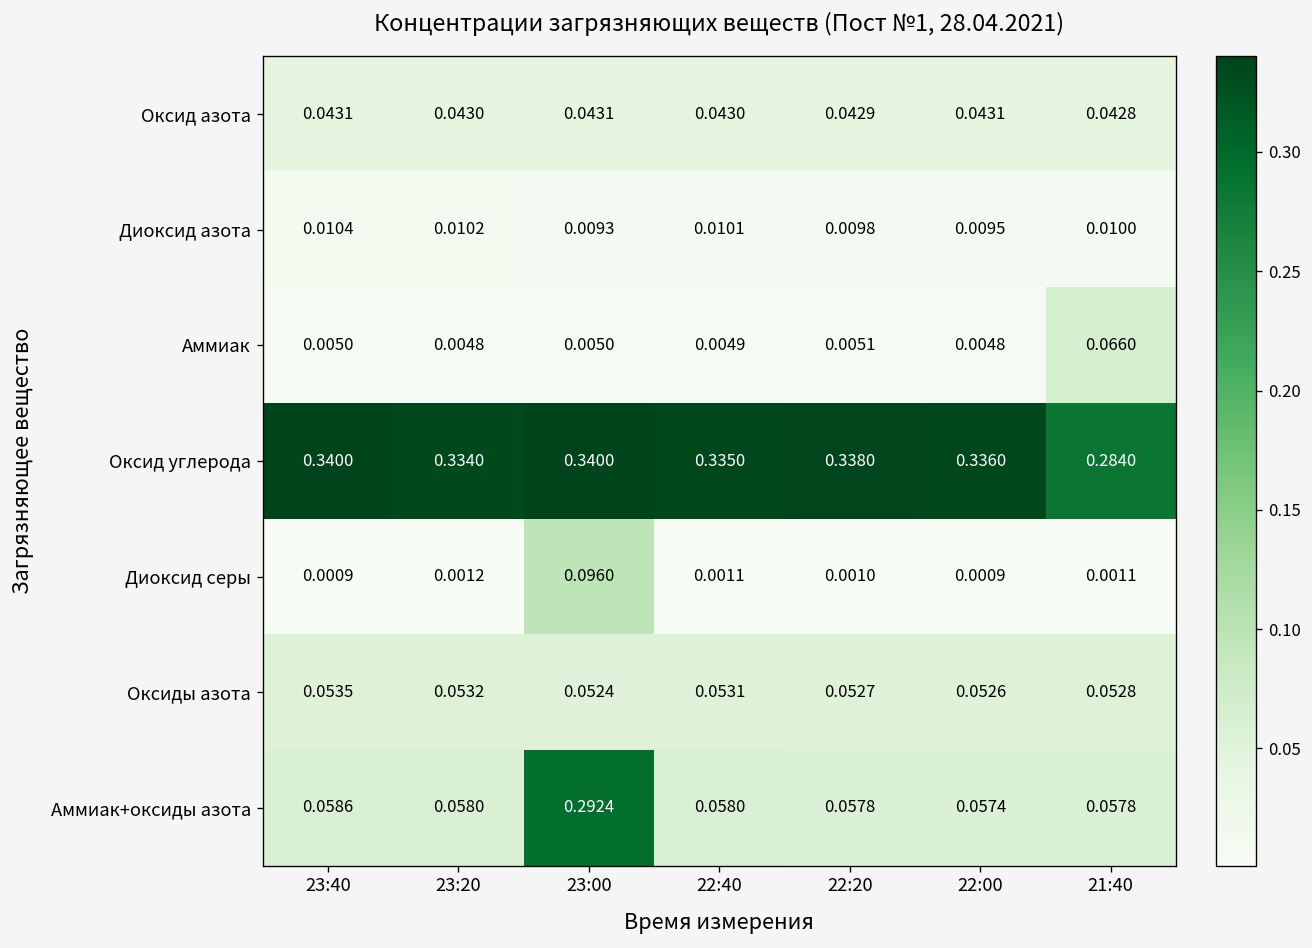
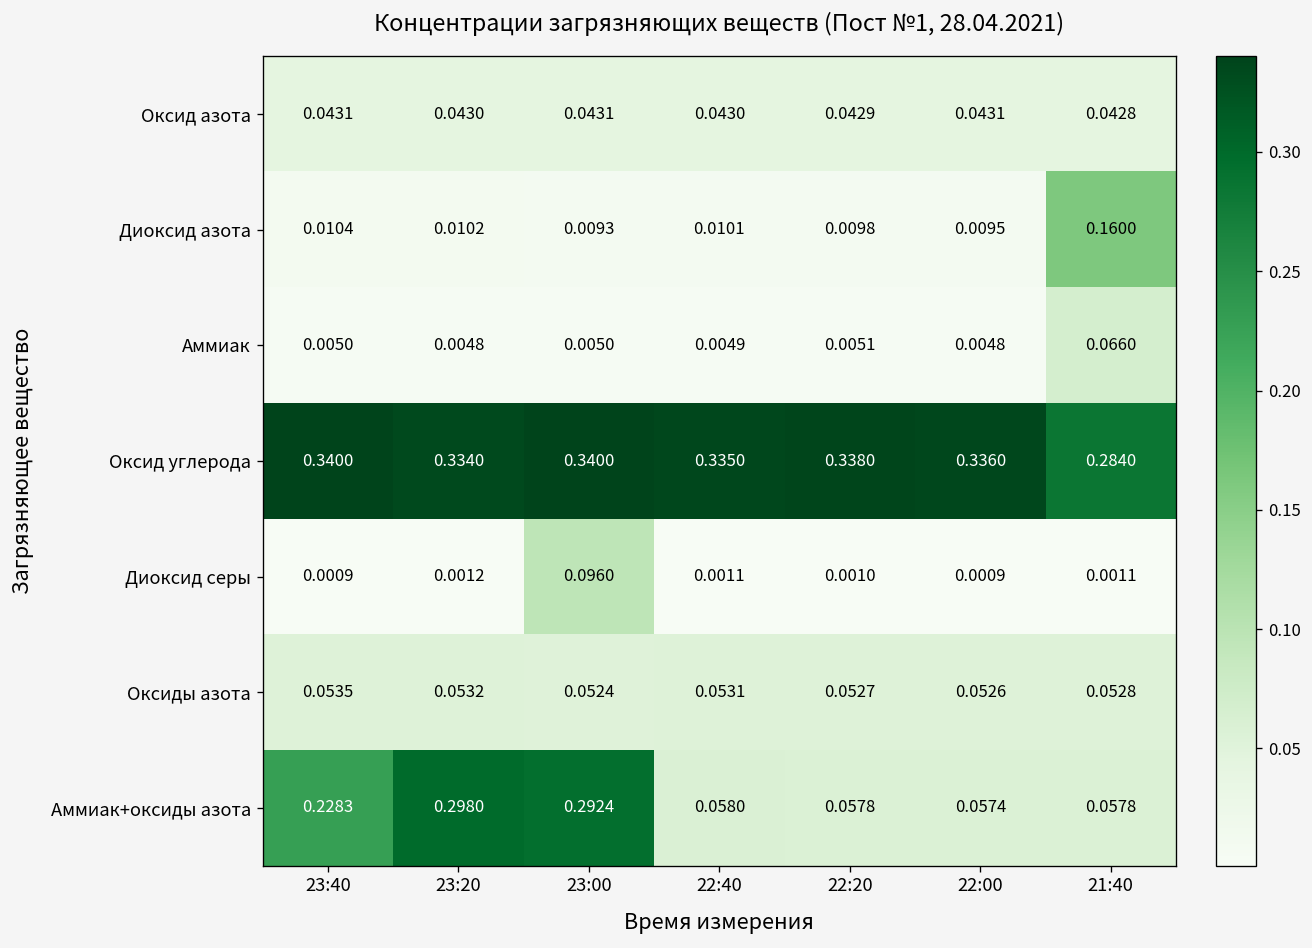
Диоксид азота, 21:40: 0.0100 -> 0.1600
Аммиак+оксиды азота, 23:40: 0.0586 -> 0.2283
Аммиак+оксиды азота, 23:20: 0.0580 -> 0.2980
